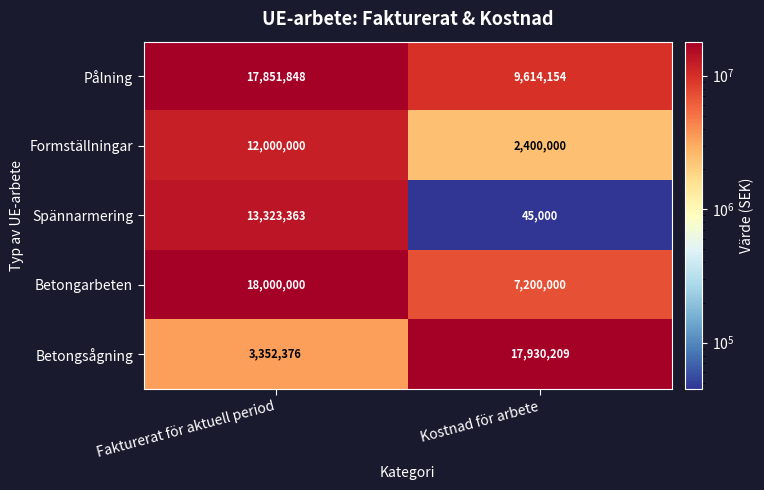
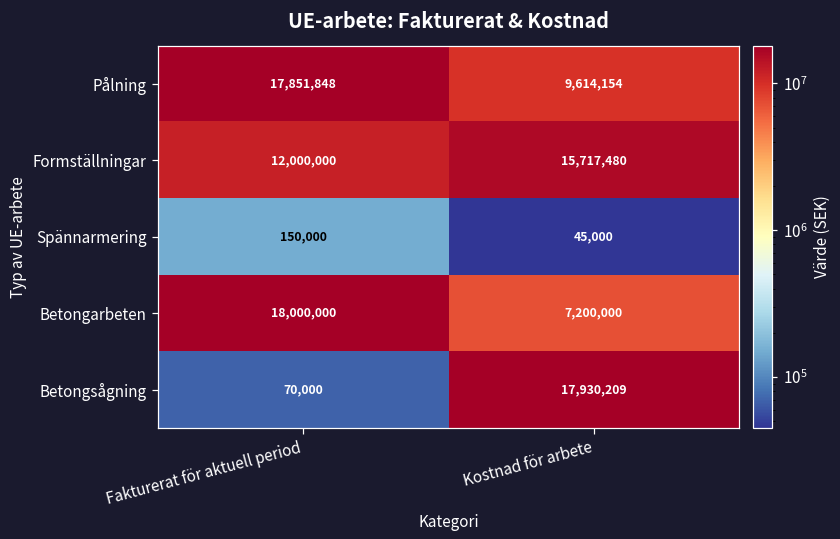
Formställningar, Kostnad för arbete: 2,400,000 -> 15,717,480
Spännarmering, Fakturerat för aktuell period: 13,323,363 -> 150,000
Betongsågning, Fakturerat för aktuell period: 3,352,376 -> 70,000
